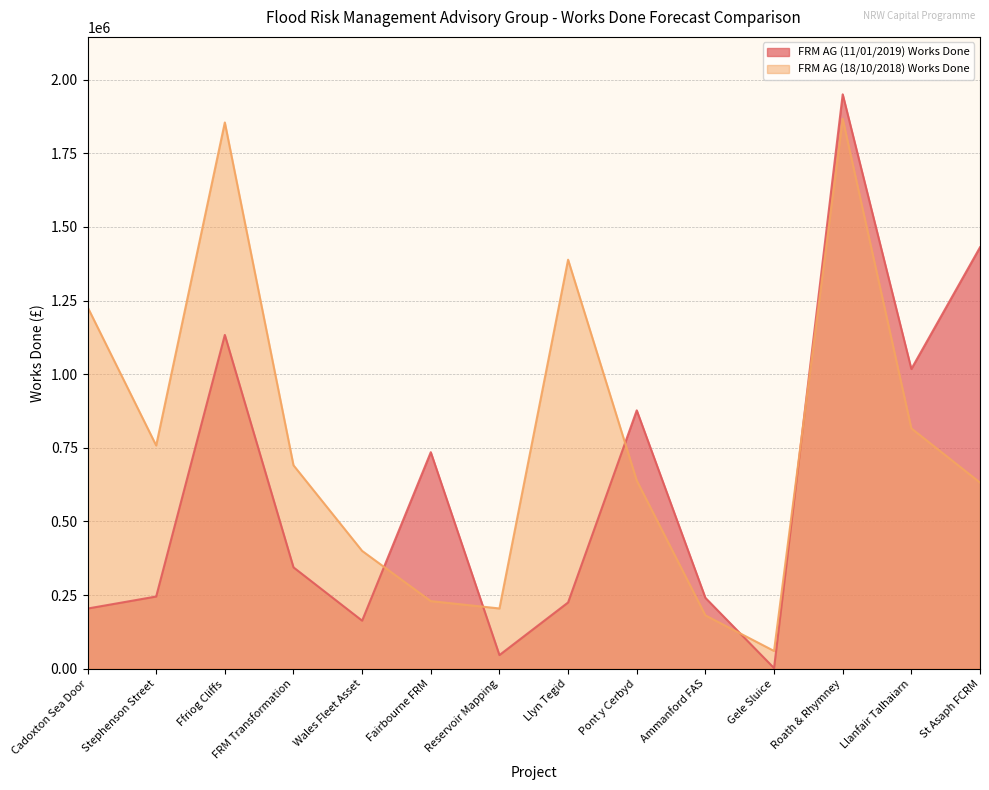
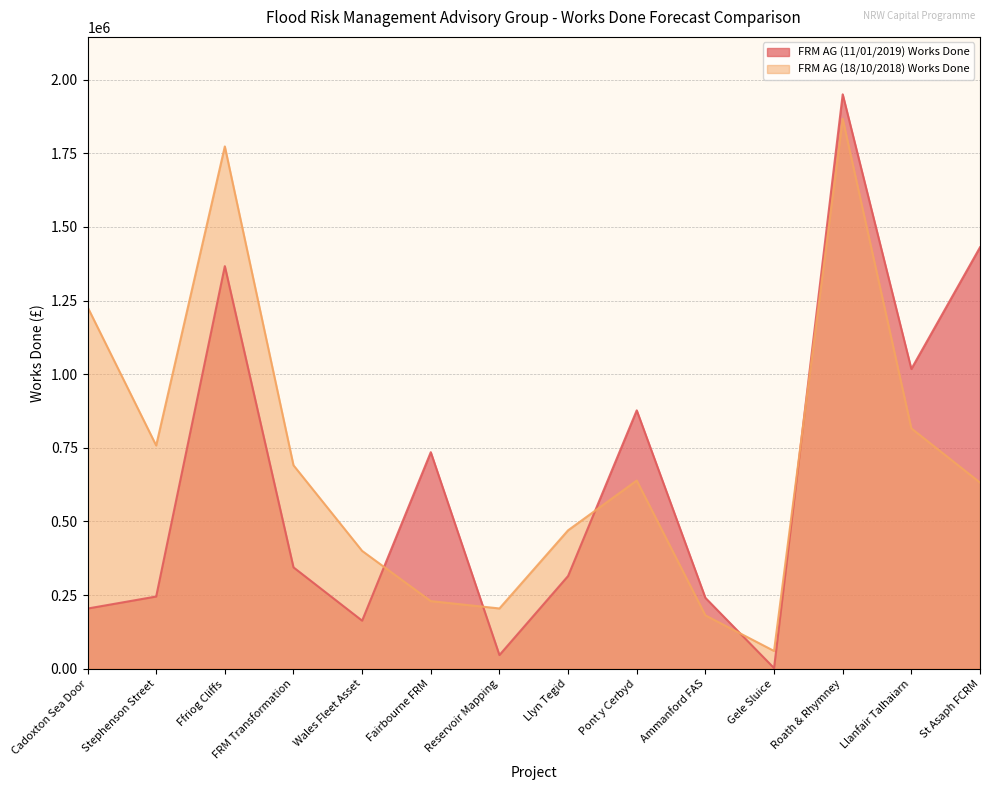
FRM AG (11/01/2019) Works Done, Ffriog Cliffs: 1130000 -> 1370000
FRM AG (18/10/2018) Works Done, Ffriog Cliffs: 1850000 -> 1770000
FRM AG (11/01/2019) Works Done, Llyn Tegid: 220000 -> 310000
FRM AG (18/10/2018) Works Done, Llyn Tegid: 1390000 -> 470000
